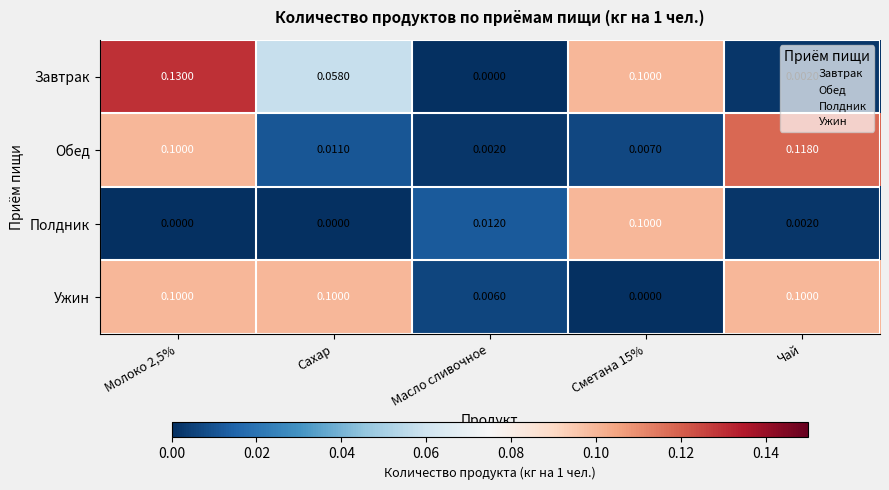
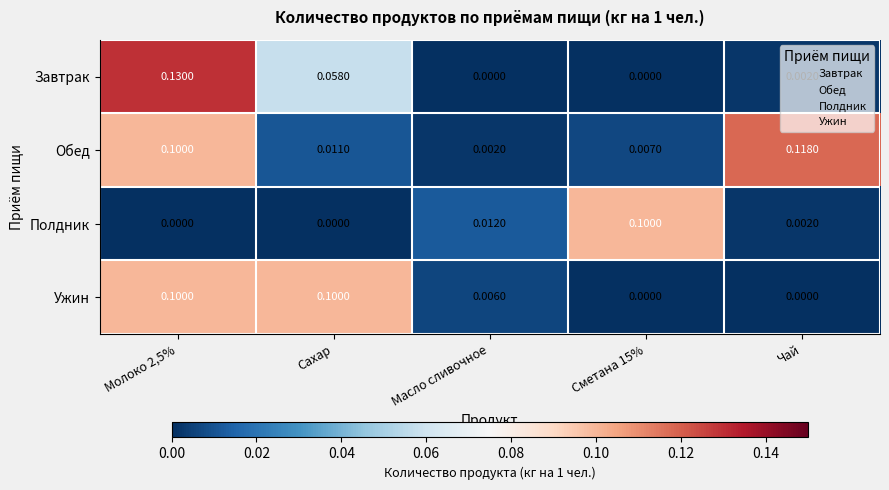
Завтрак, Сметана 15%: 0.1000 -> 0.0000
Ужин, Чай: 0.1000 -> 0.0000
